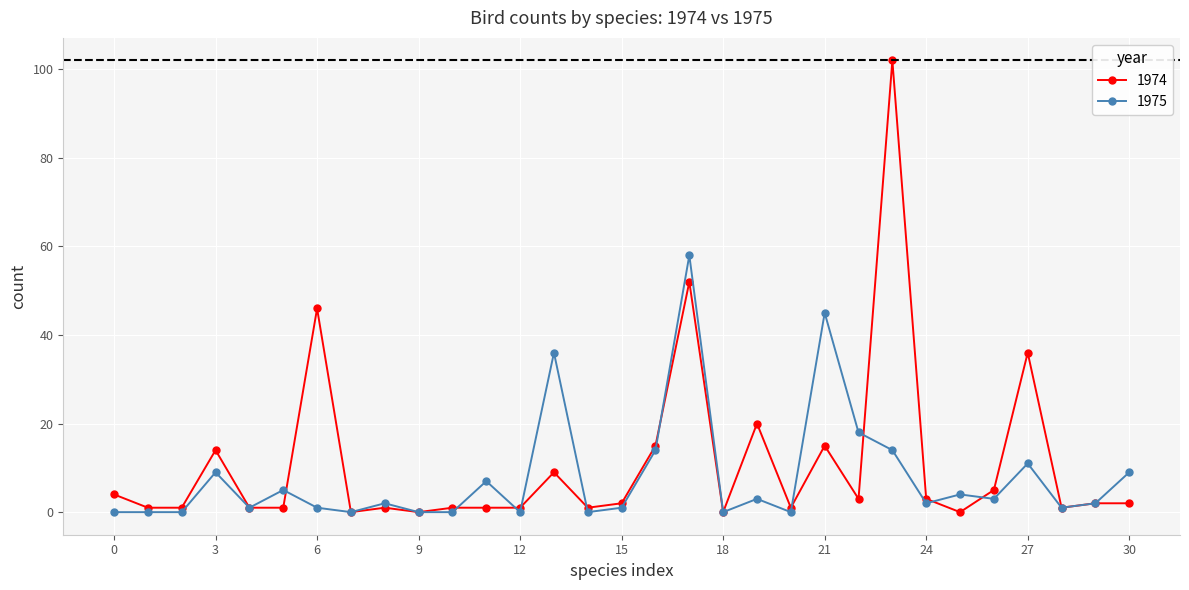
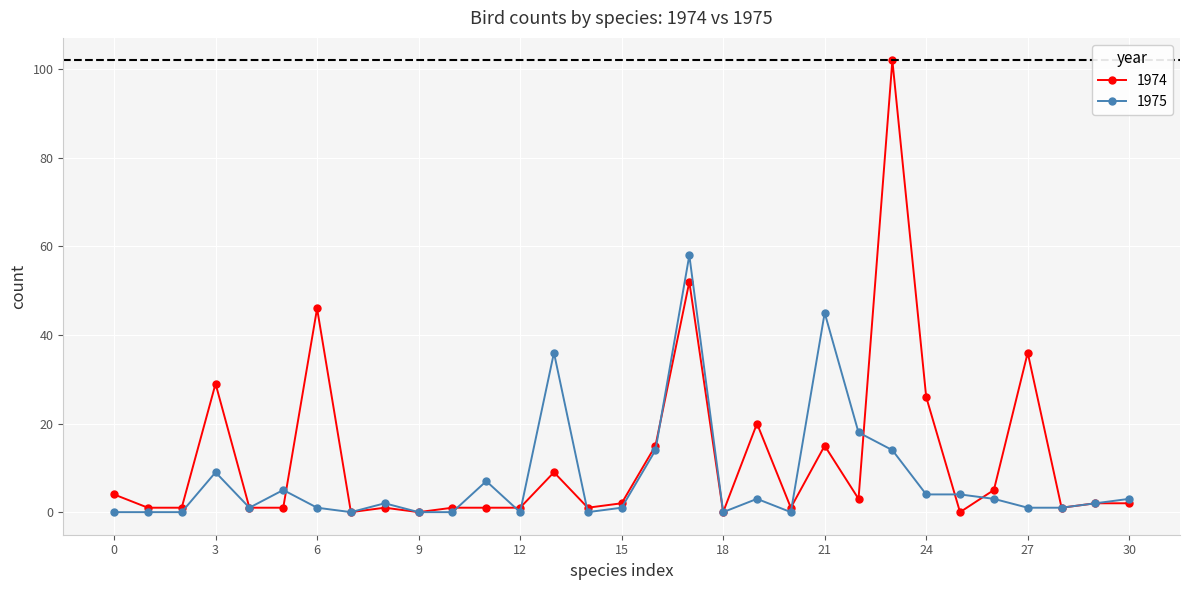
1974, 3: 14 -> 29
1974, 24: 3 -> 26
1975, 24: 2 -> 4
1975, 27: 11 -> 1
1975, 30: 9 -> 3
